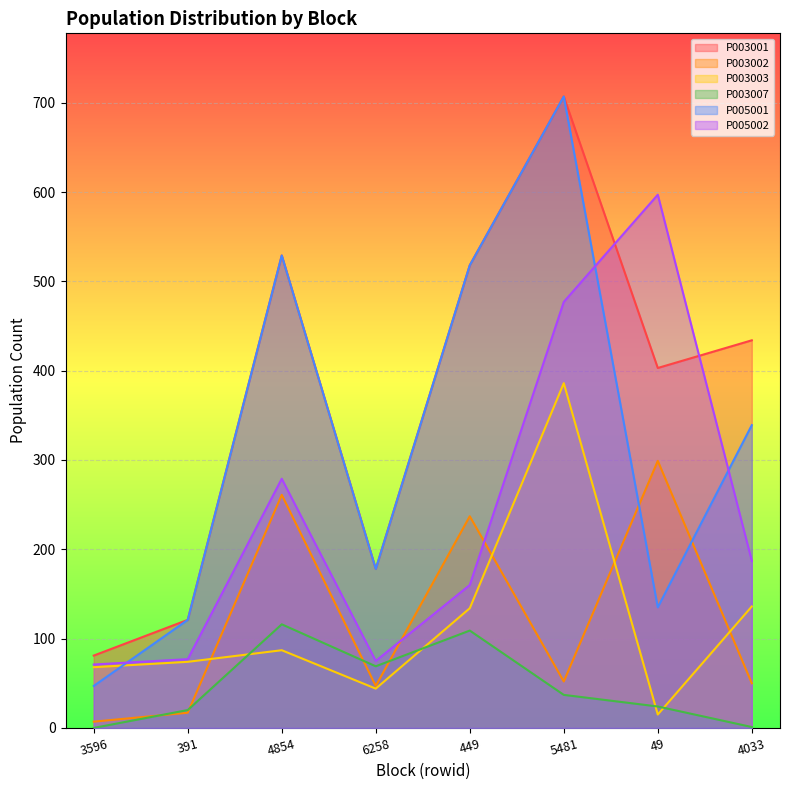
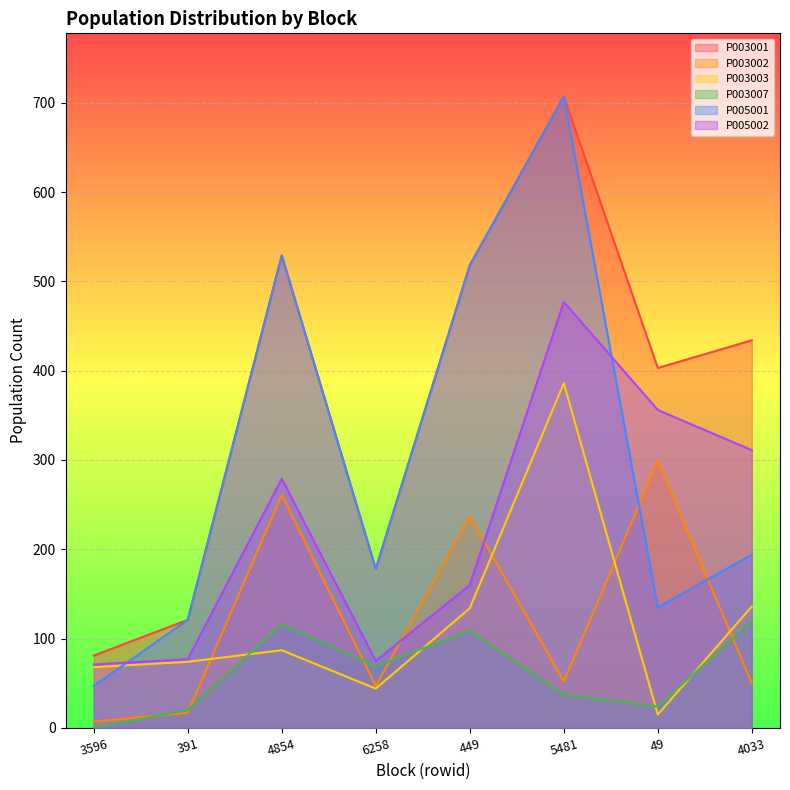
P005002, 49: 600 -> 360
P003007, 4033: 0 -> 120
P005001, 4033: 340 -> 190
P005002, 4033: 190 -> 310
